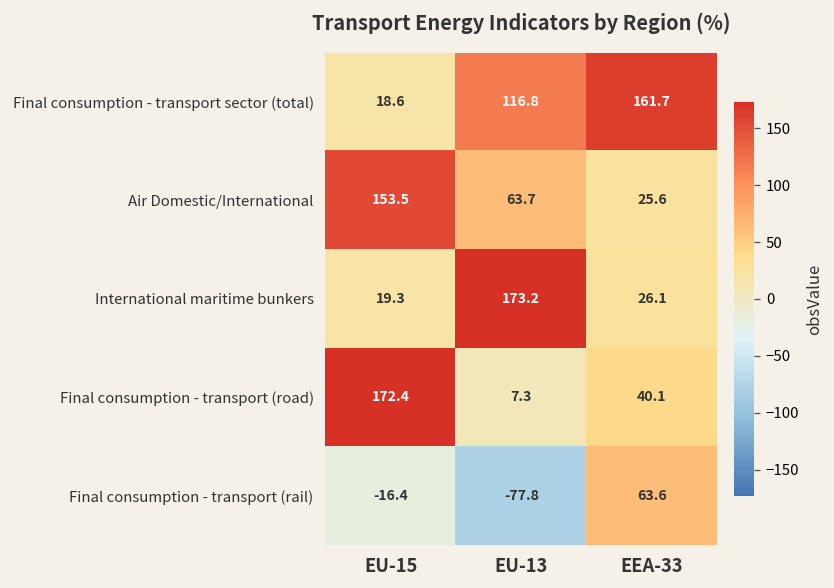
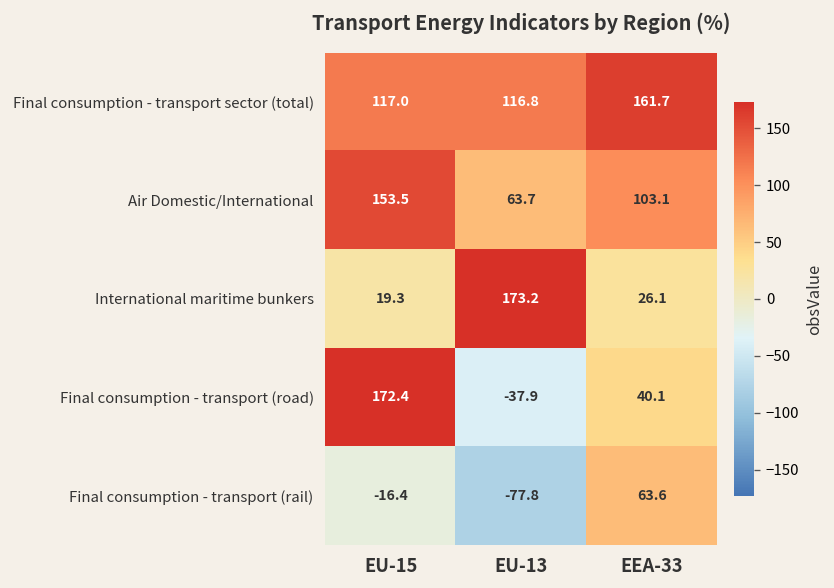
Final consumption - transport sector (total), EU-15: 18.6 -> 117.0
Air Domestic/International, EEA-33: 25.6 -> 103.1
Final consumption - transport (road), EU-13: 7.3 -> -37.9
